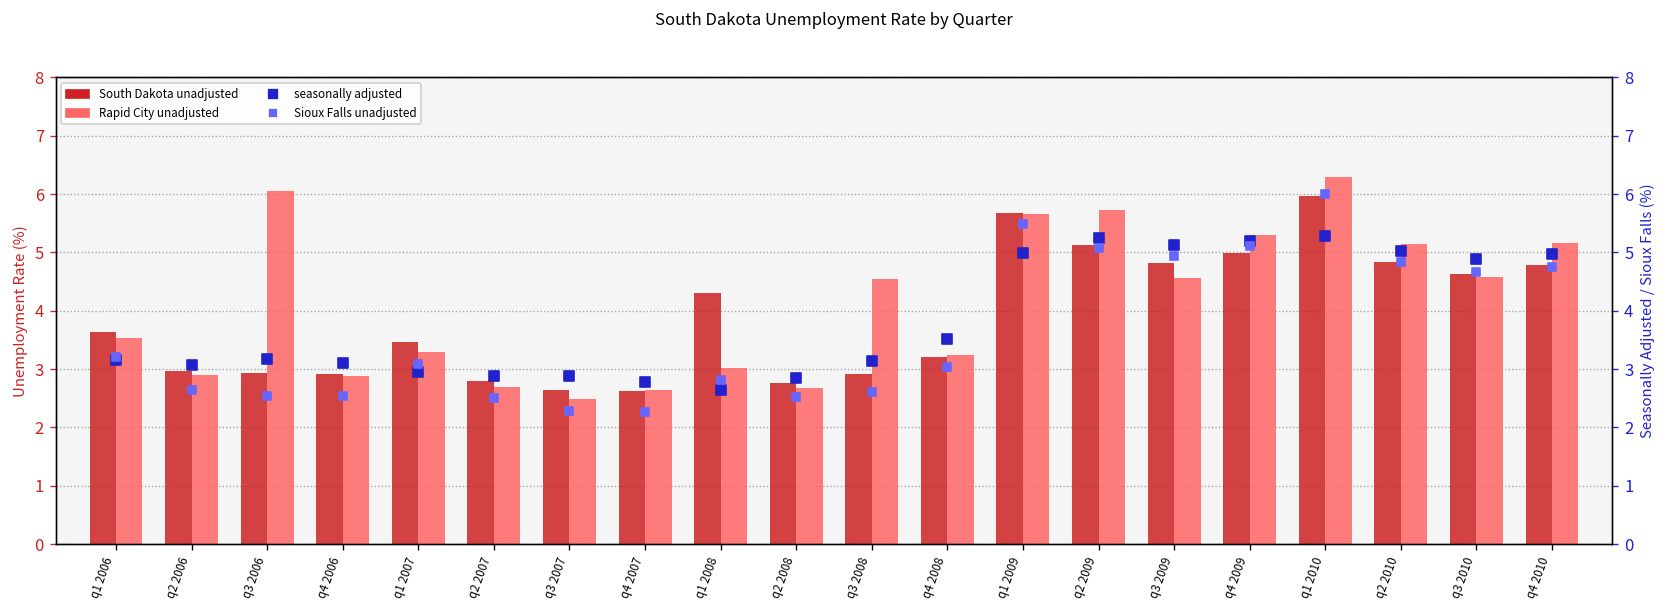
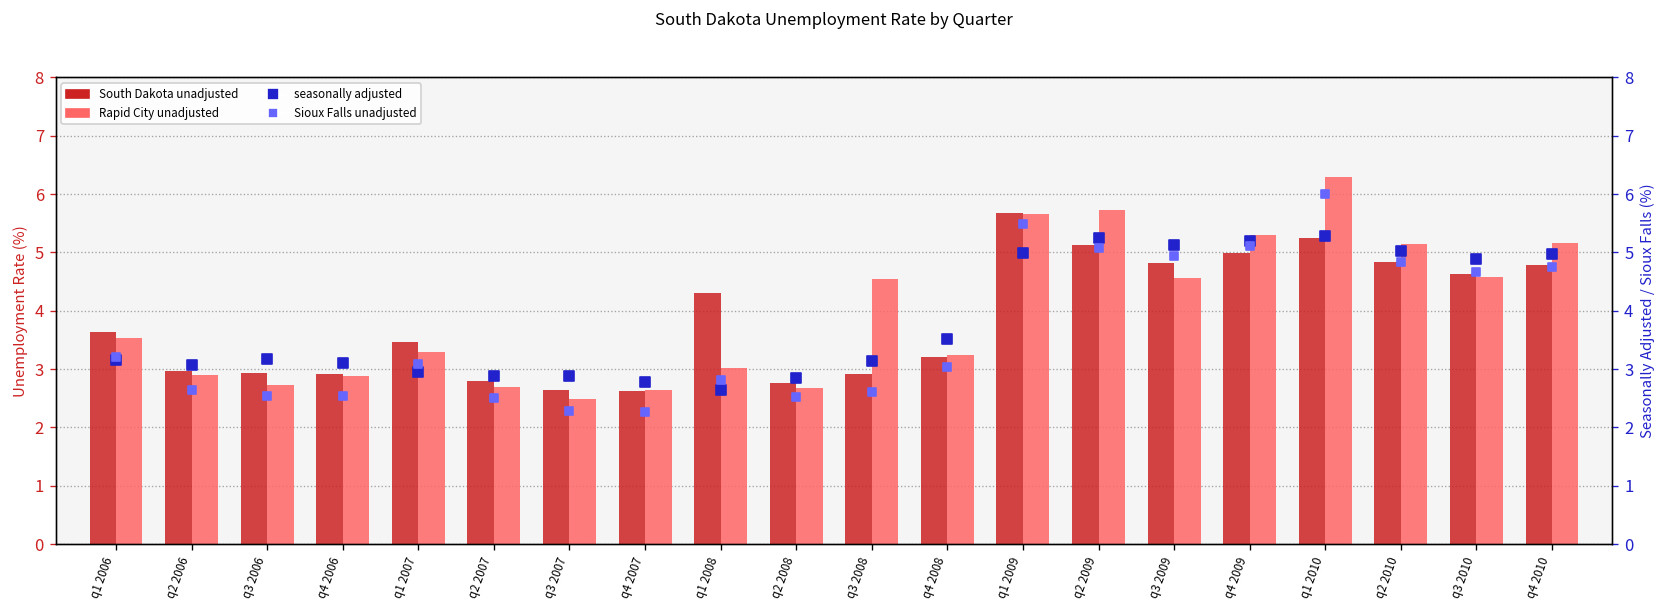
Rapid City unadjusted, q3 2006: 6.1 -> 2.7
South Dakota unadjusted, q1 2010: 6.0 -> 5.2
